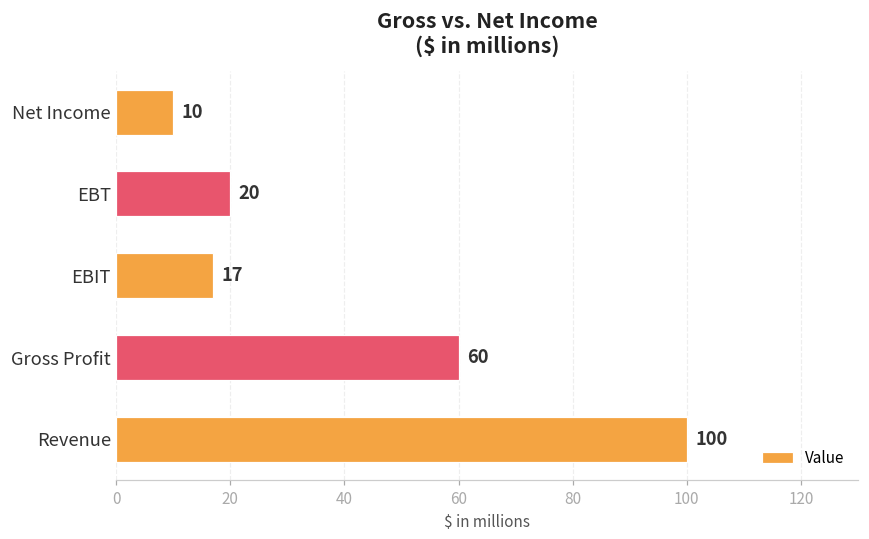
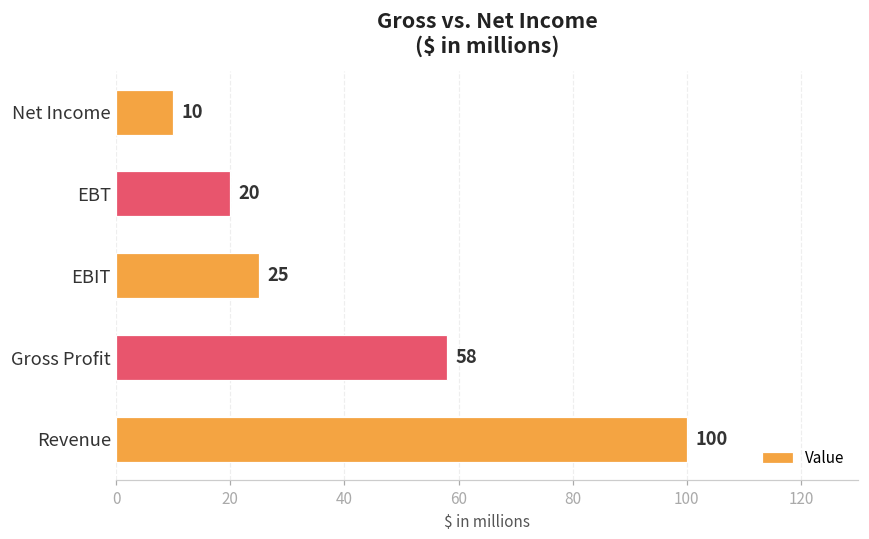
EBIT: 17 -> 25
Gross Profit: 60 -> 58
